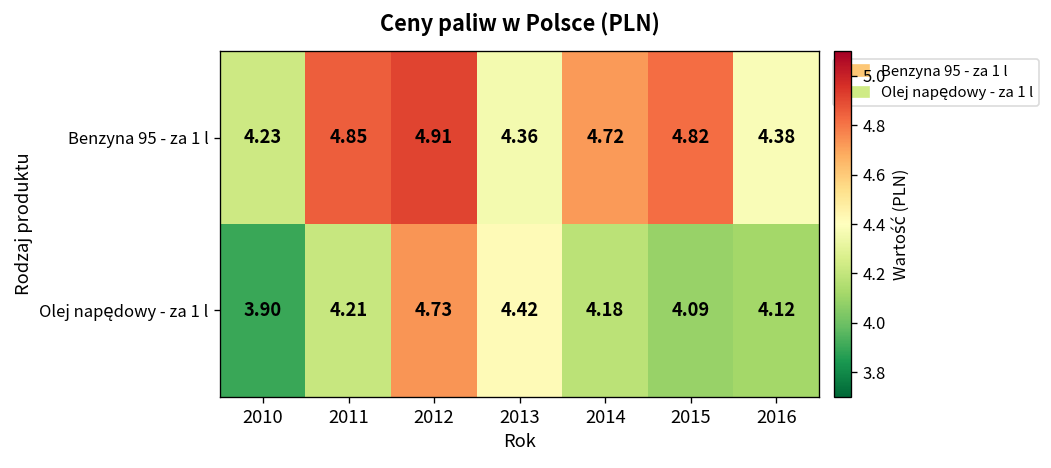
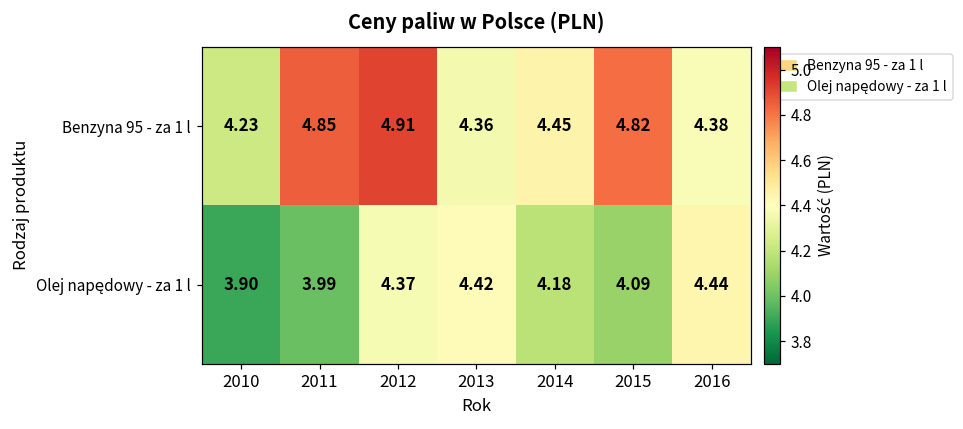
Benzyna 95 - za 1 l, 2014: 4.72 -> 4.45
Olej napędowy - za 1 l, 2011: 4.21 -> 3.99
Olej napędowy - za 1 l, 2012: 4.73 -> 4.37
Olej napędowy - za 1 l, 2016: 4.12 -> 4.44
